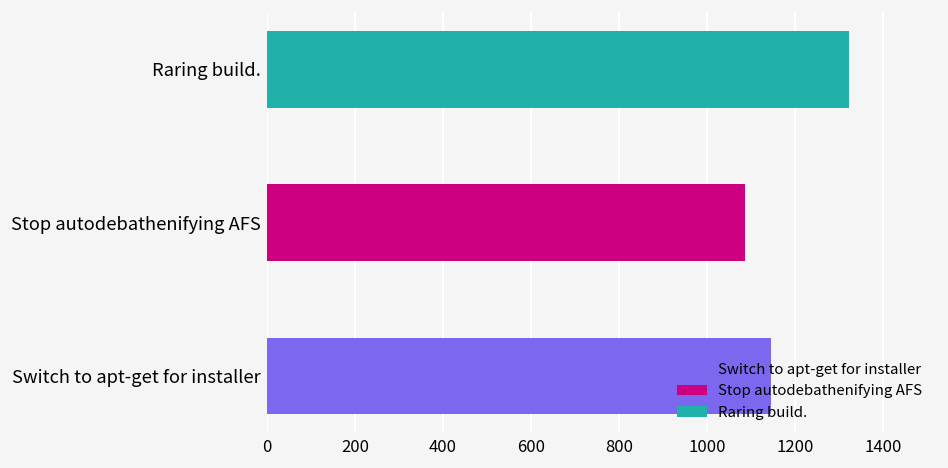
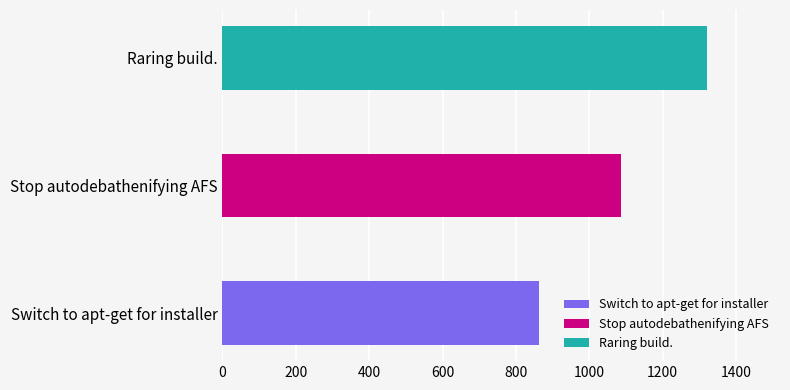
Switch to apt-get for installer: 1150 -> 860
